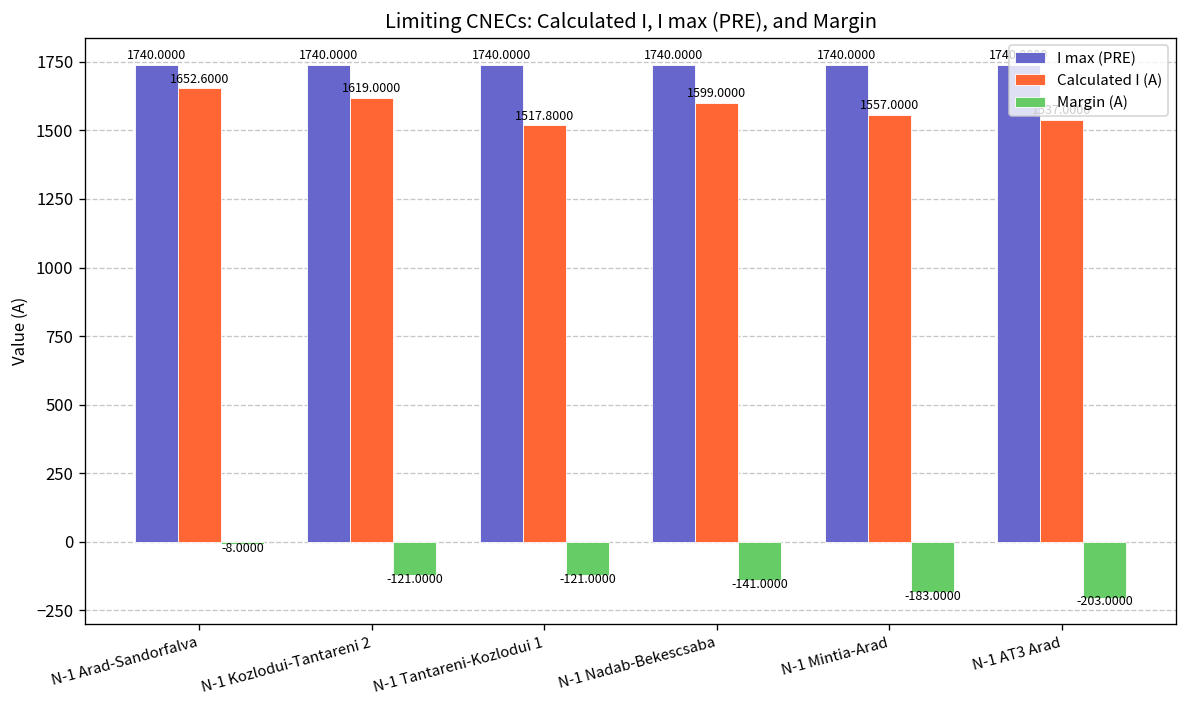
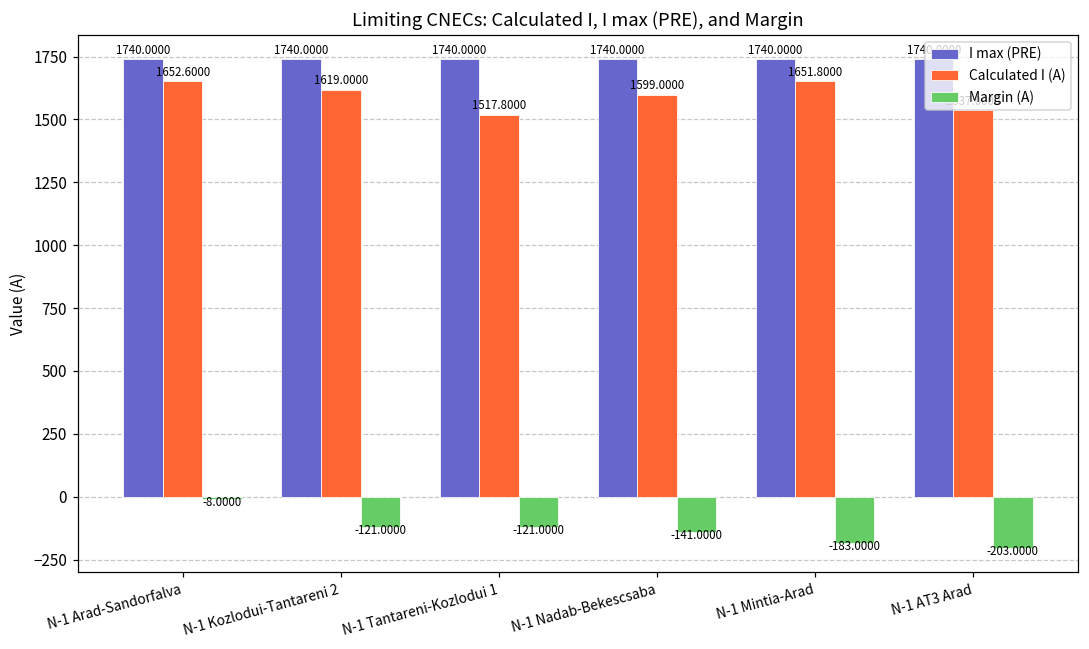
Calculated I (A), N-1 Mintia-Arad: 1557.0000 -> 1651.8000
